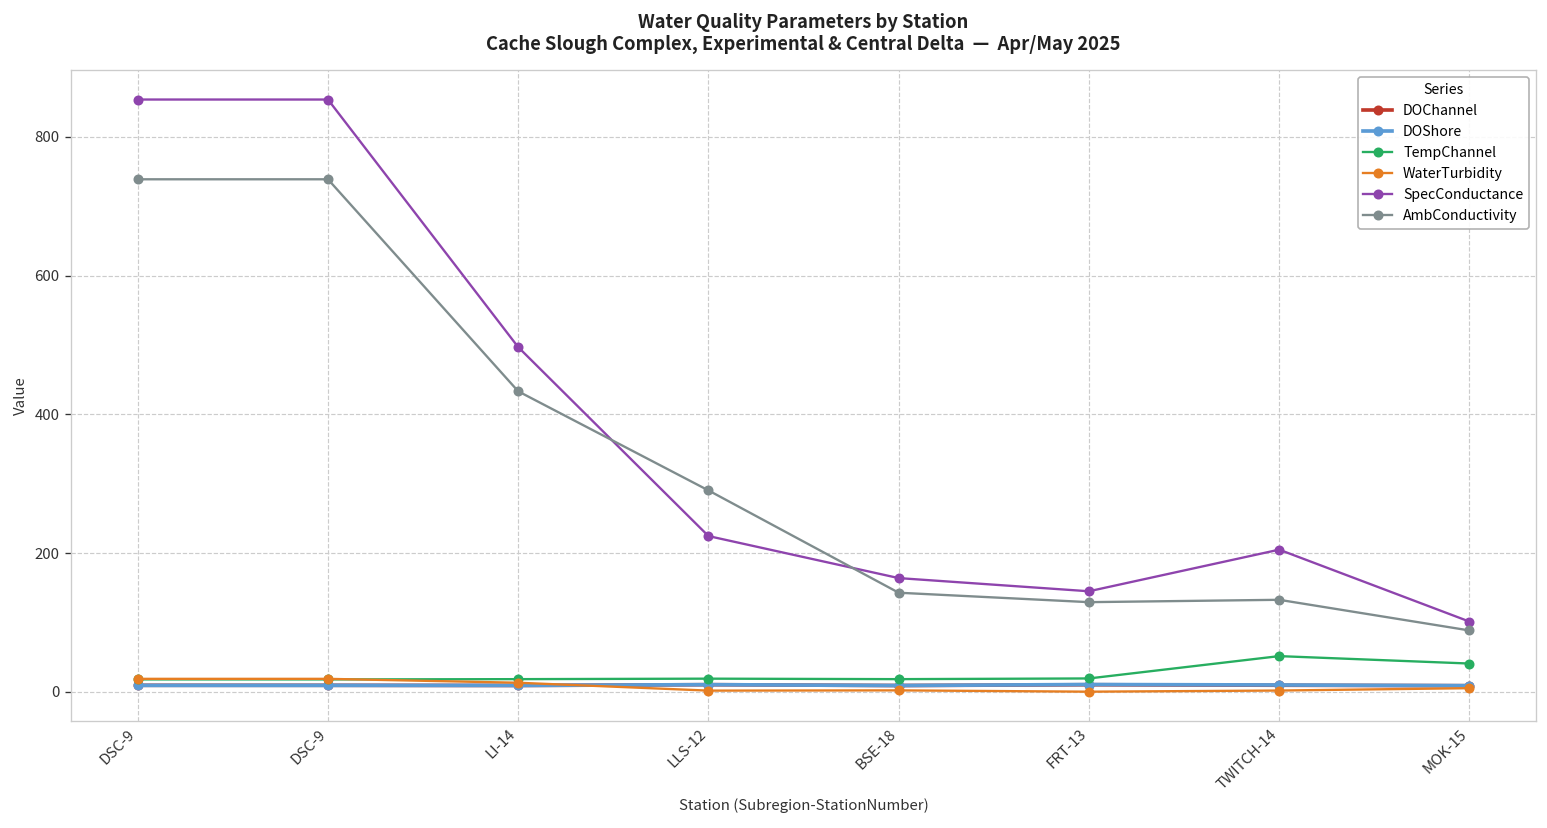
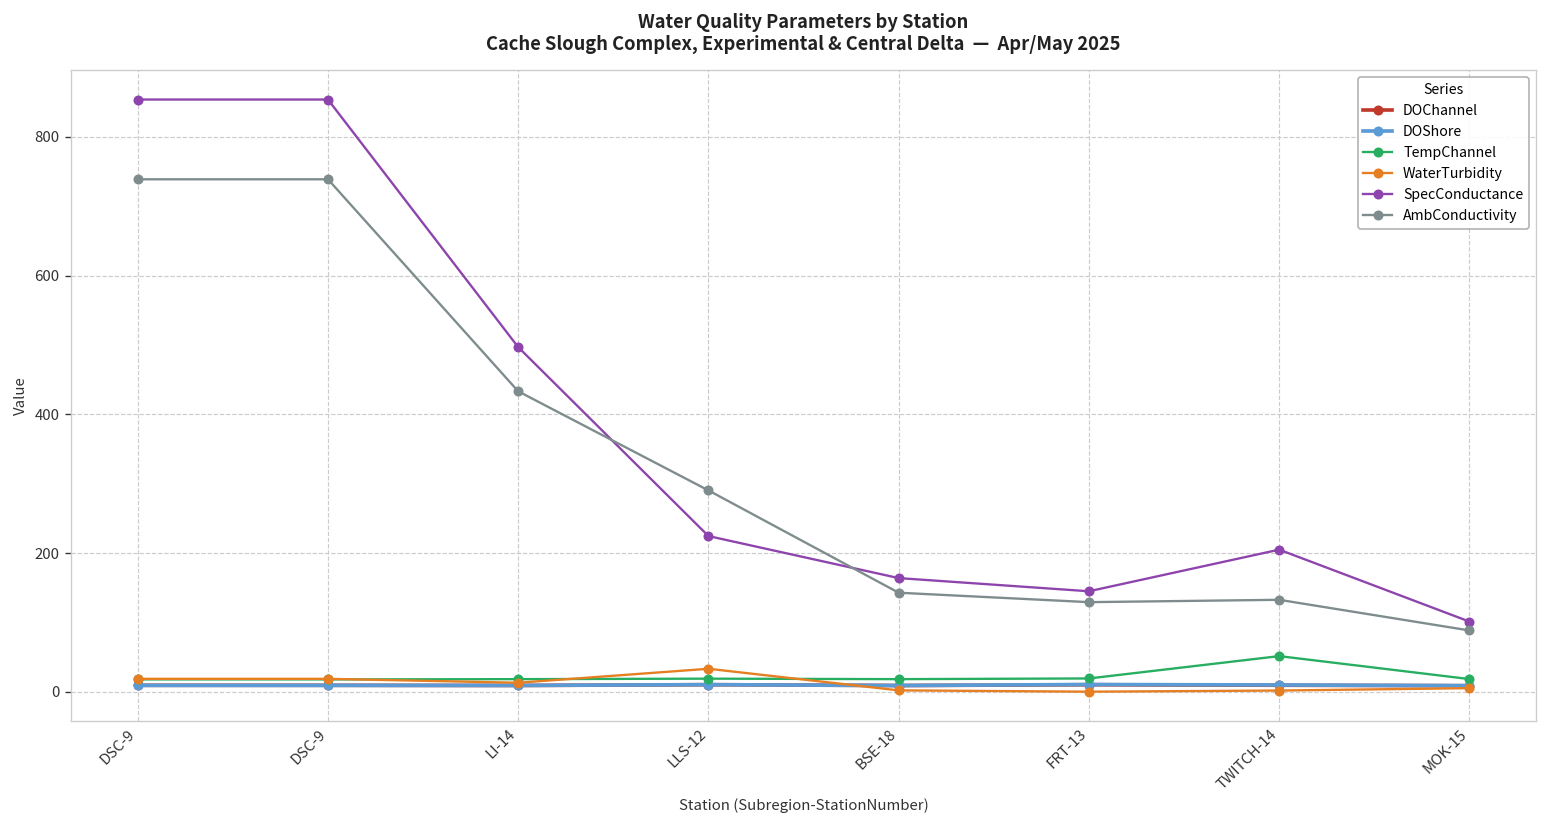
WaterTurbidity, LLS-12: 0 -> 30
TempChannel, MOK-15: 40 -> 20
